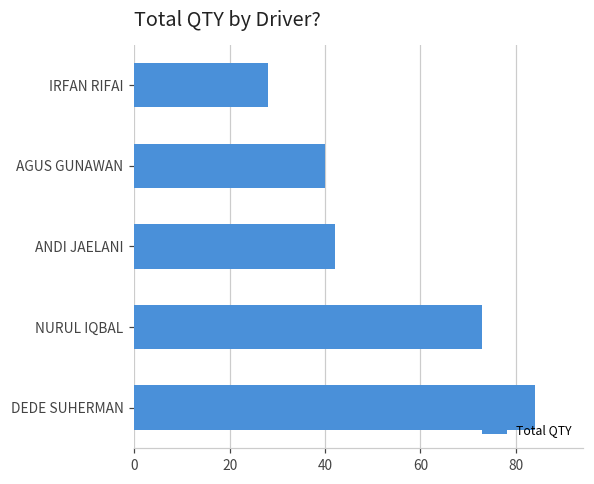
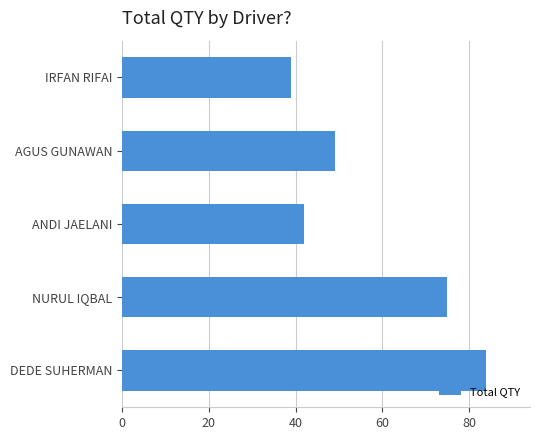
IRFAN RIFAI: 28 -> 39
AGUS GUNAWAN: 40 -> 49
NURUL IQBAL: 73 -> 75
